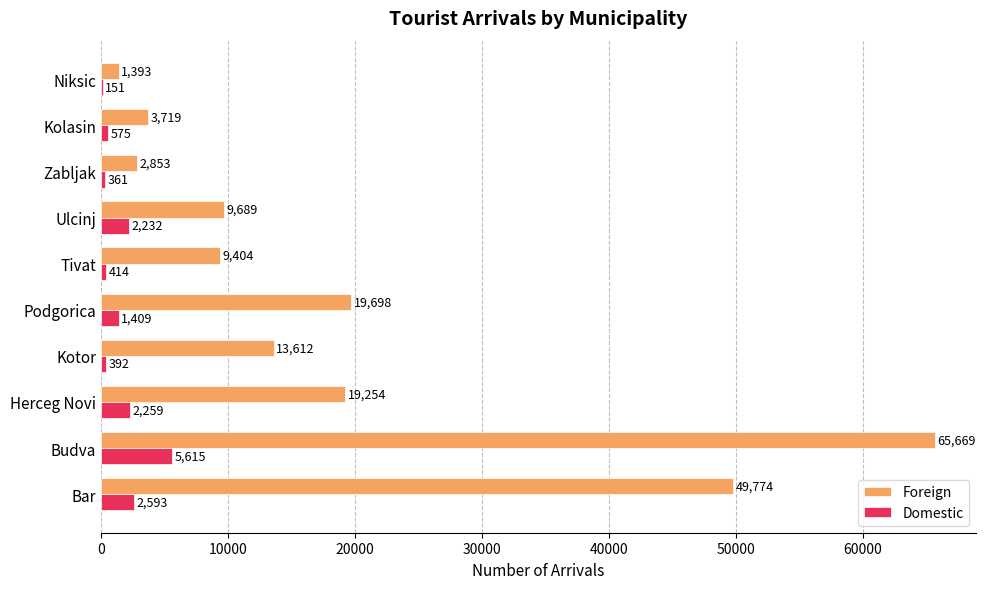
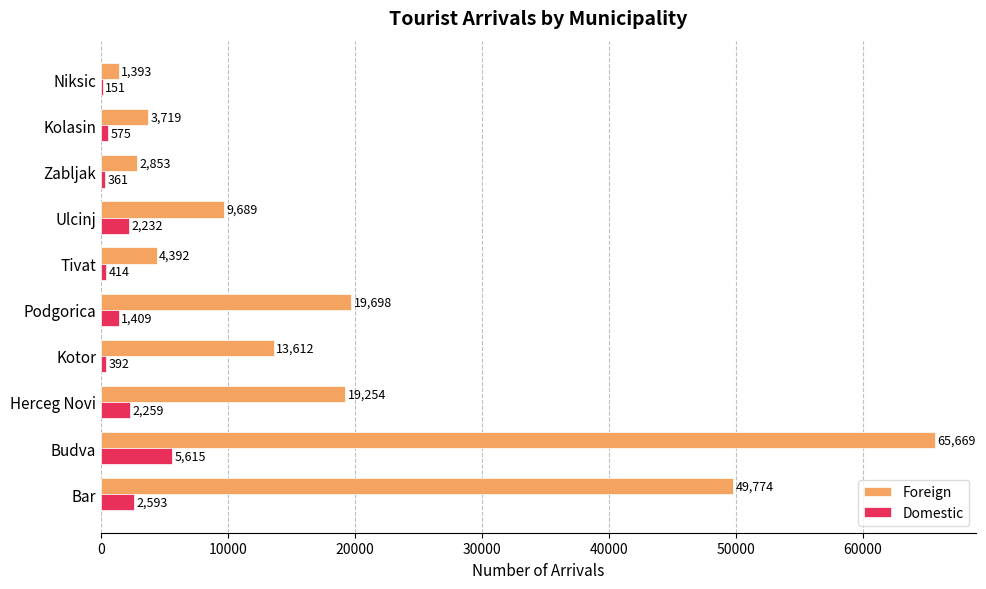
Foreign, Tivat: 9,404 -> 4,392
